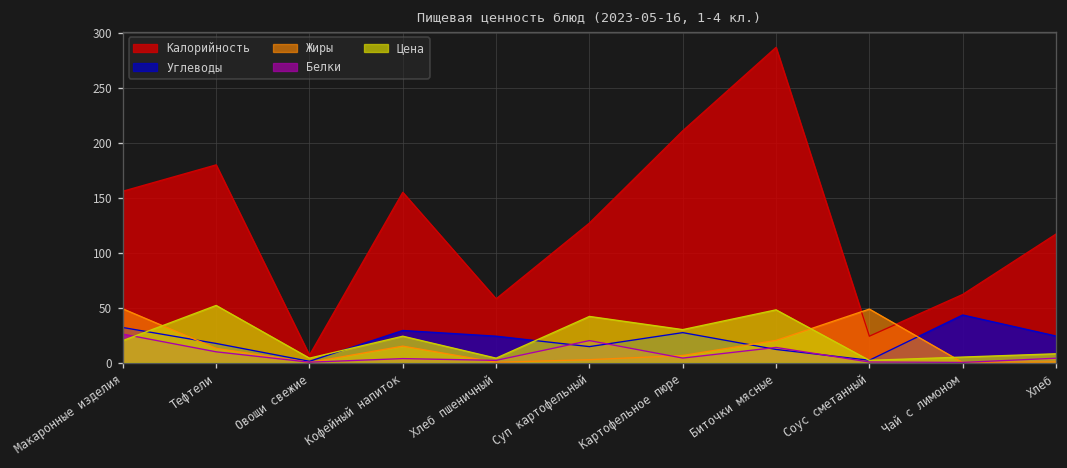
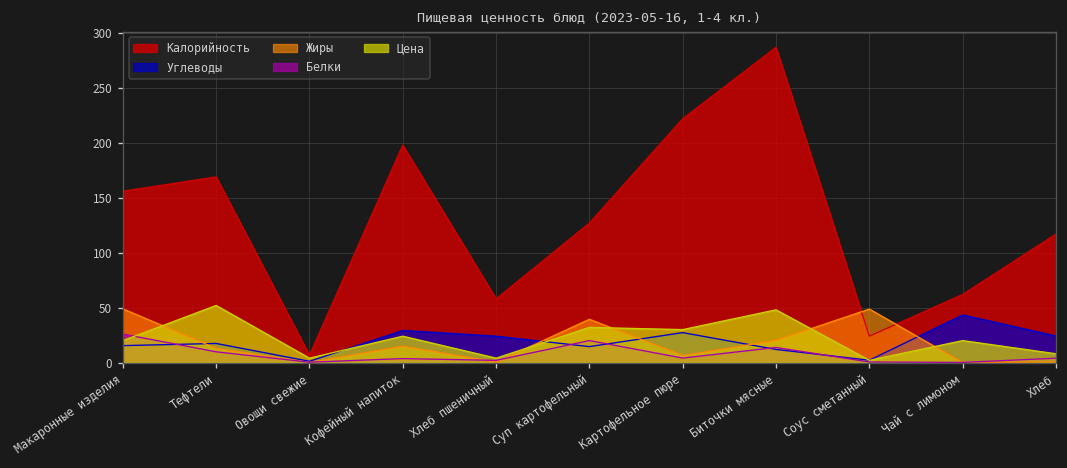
Углеводы, Макаронные изделия: 30 -> 20
Калорийность, Тефтели: 180 -> 170
Калорийность, Кофейный напиток: 160 -> 200
Жиры, Суп картофельный: 0 -> 40
Цена, Суп картофельный: 40 -> 30
Калорийность, Картофельное пюре: 210 -> 220
Цена, Чай с лимоном: 10 -> 20
